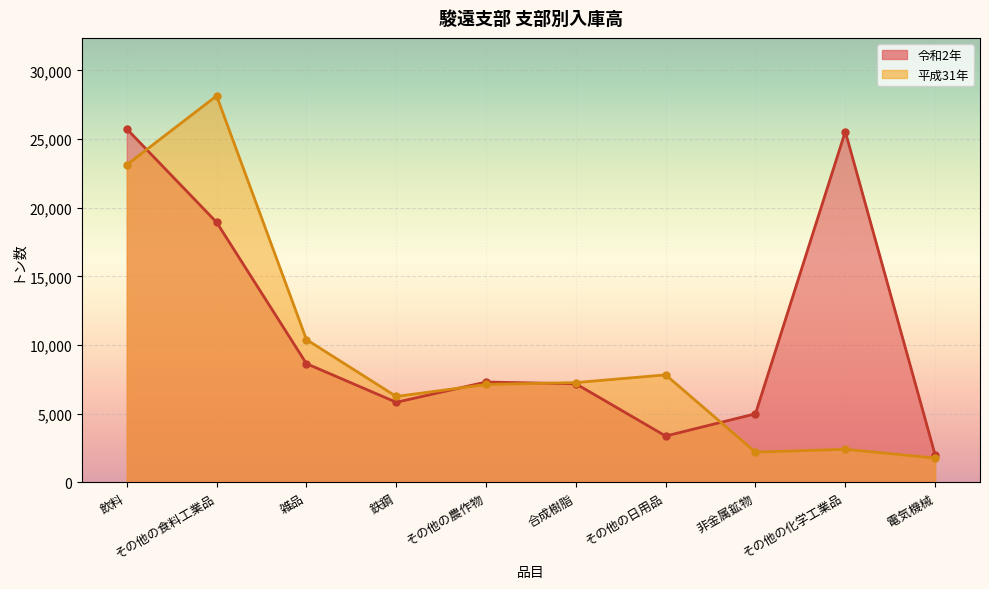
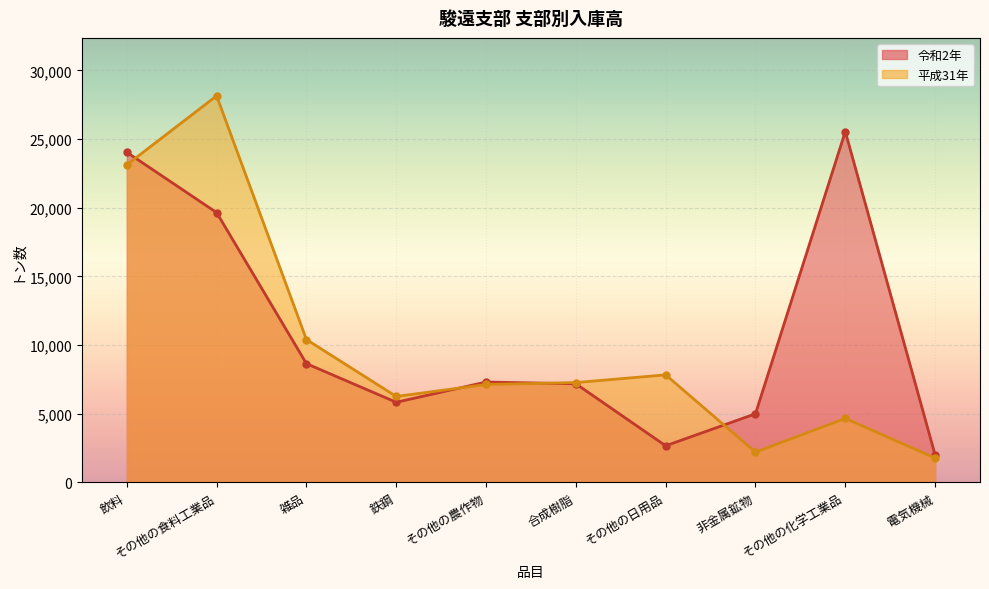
令和2年, 飲料: 25,700 -> 24,000
令和2年, その他の食料工業品: 18,900 -> 19,600
令和2年, その他の日用品: 3,400 -> 2,700
平成31年, その他の化学工業品: 2,400 -> 4,600
